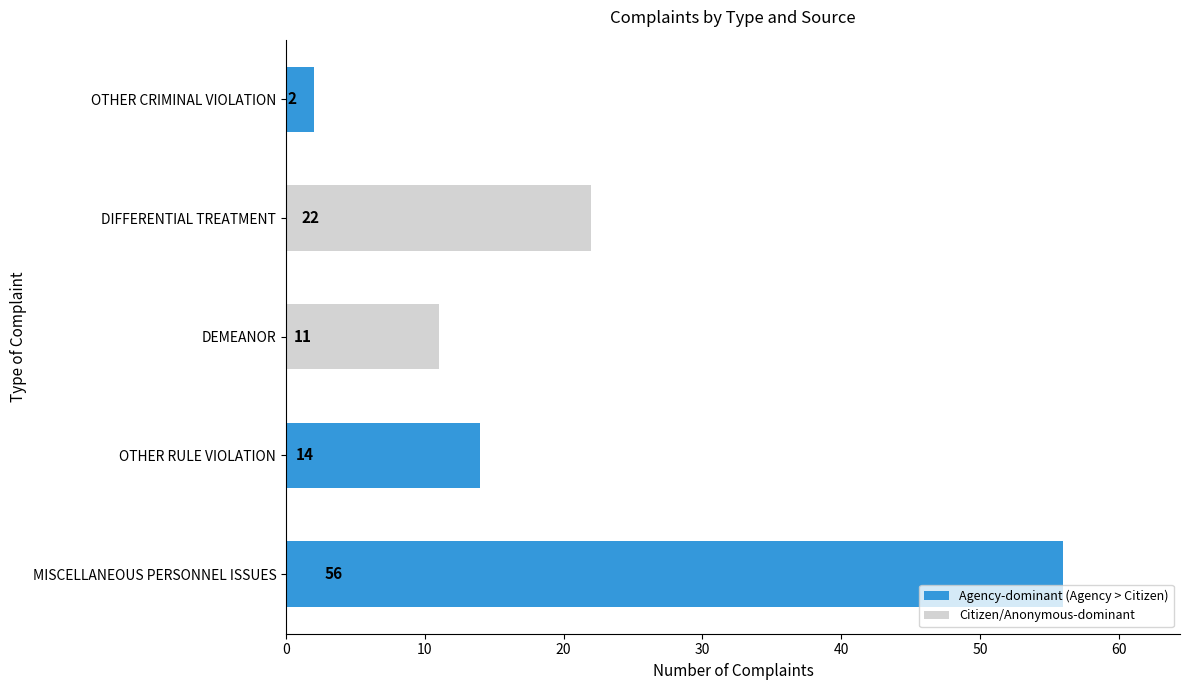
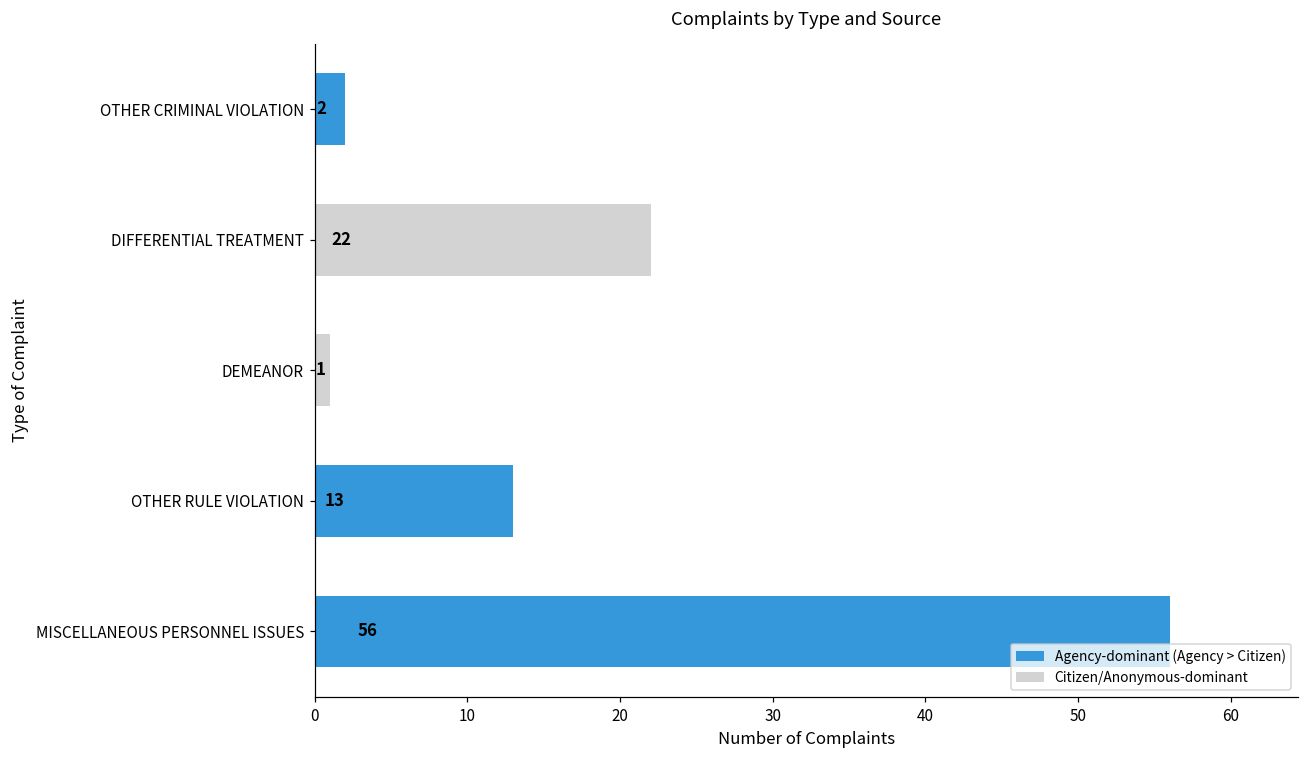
DEMEANOR: 11 -> 1
OTHER RULE VIOLATION: 14 -> 13
